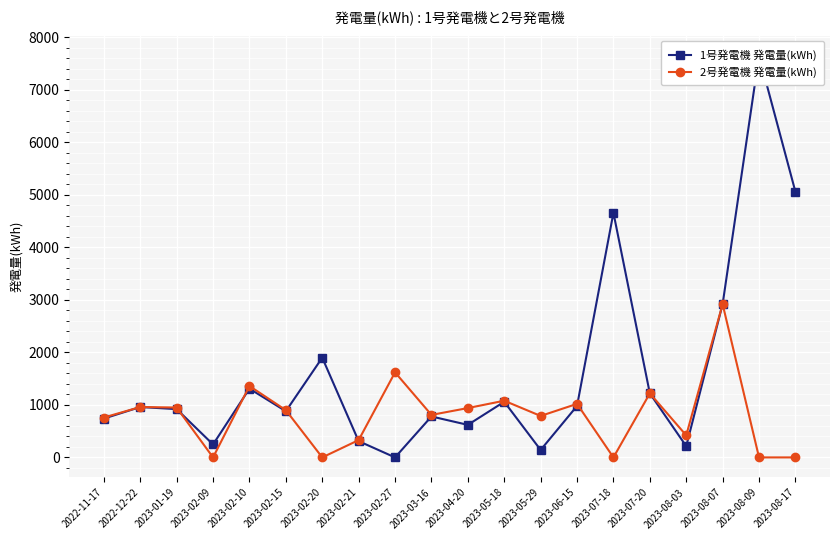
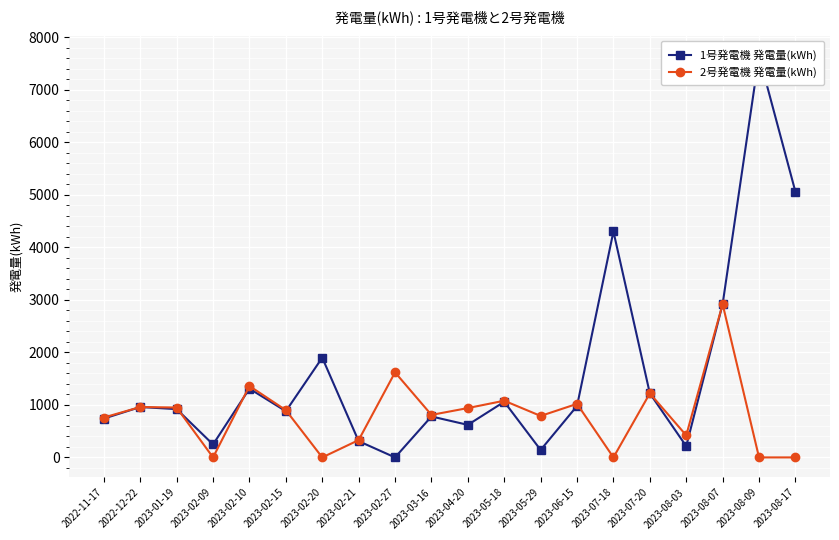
1号発電機 発電量(kWh), 2023-07-18: 4700 -> 4300
